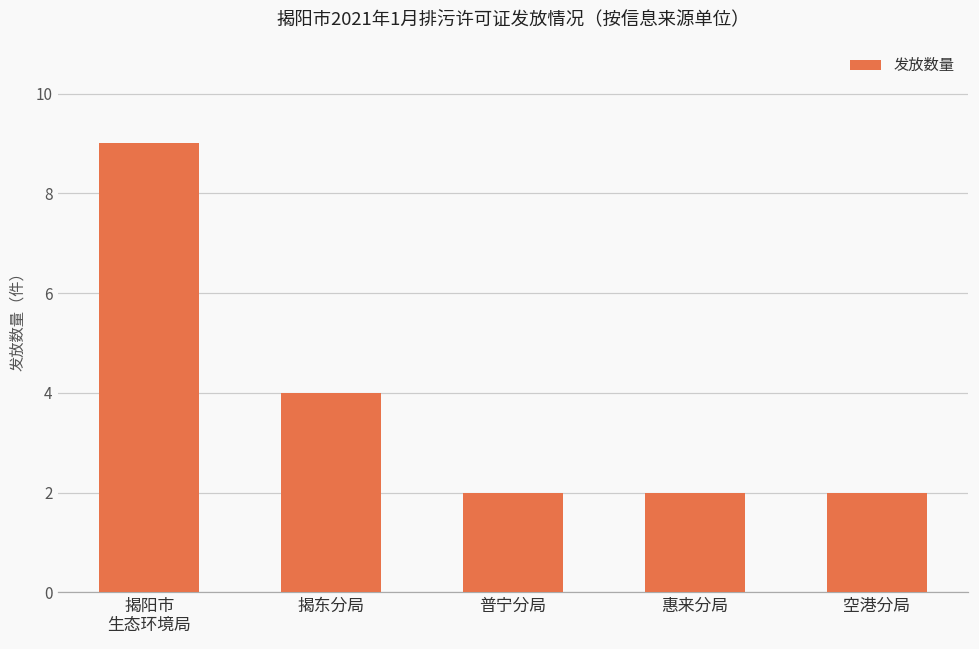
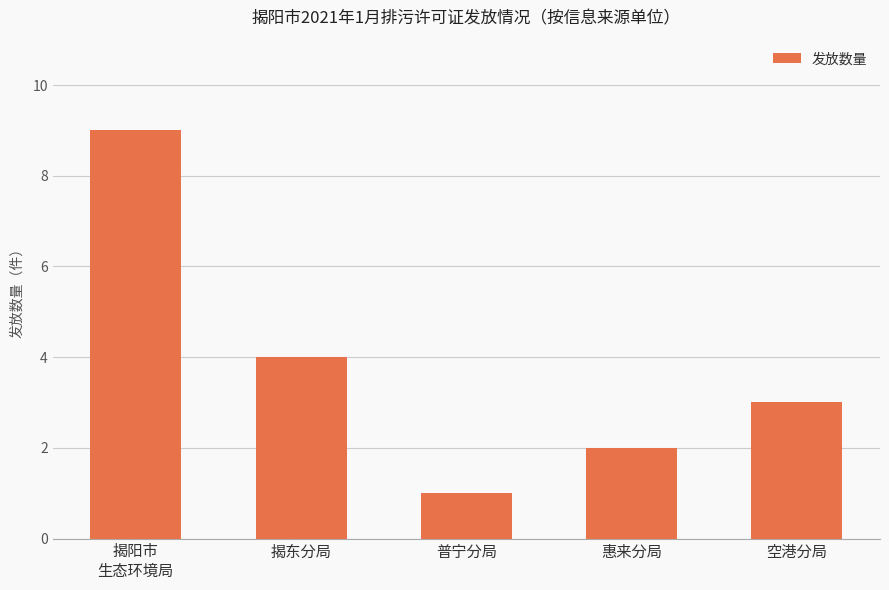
普宁分局: 2 -> 1
空港分局: 2 -> 3
